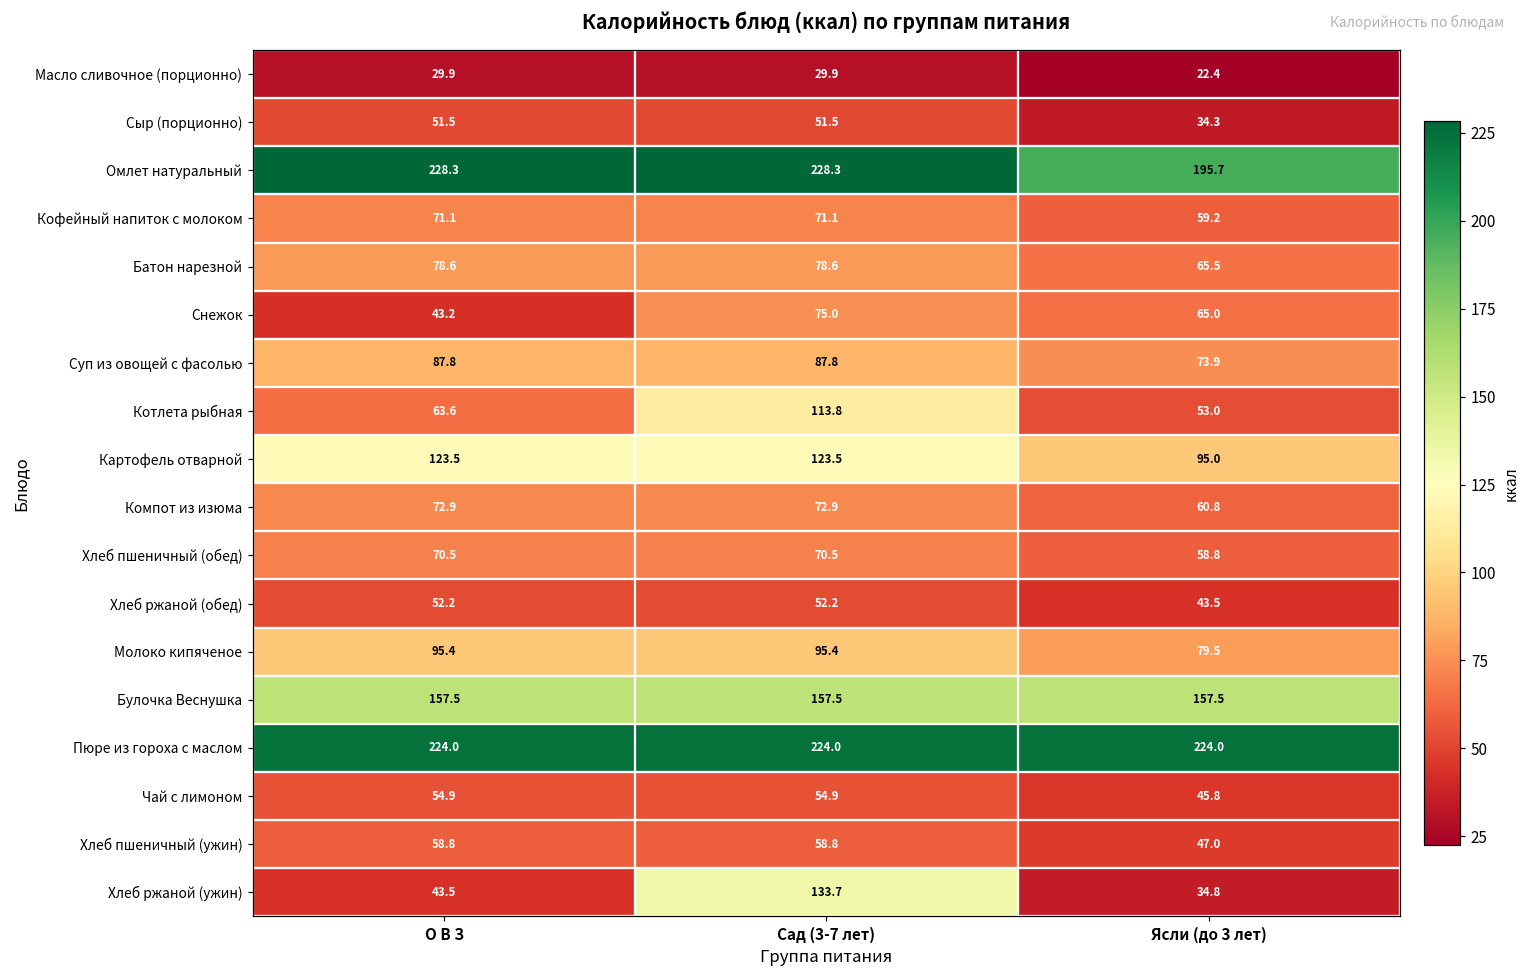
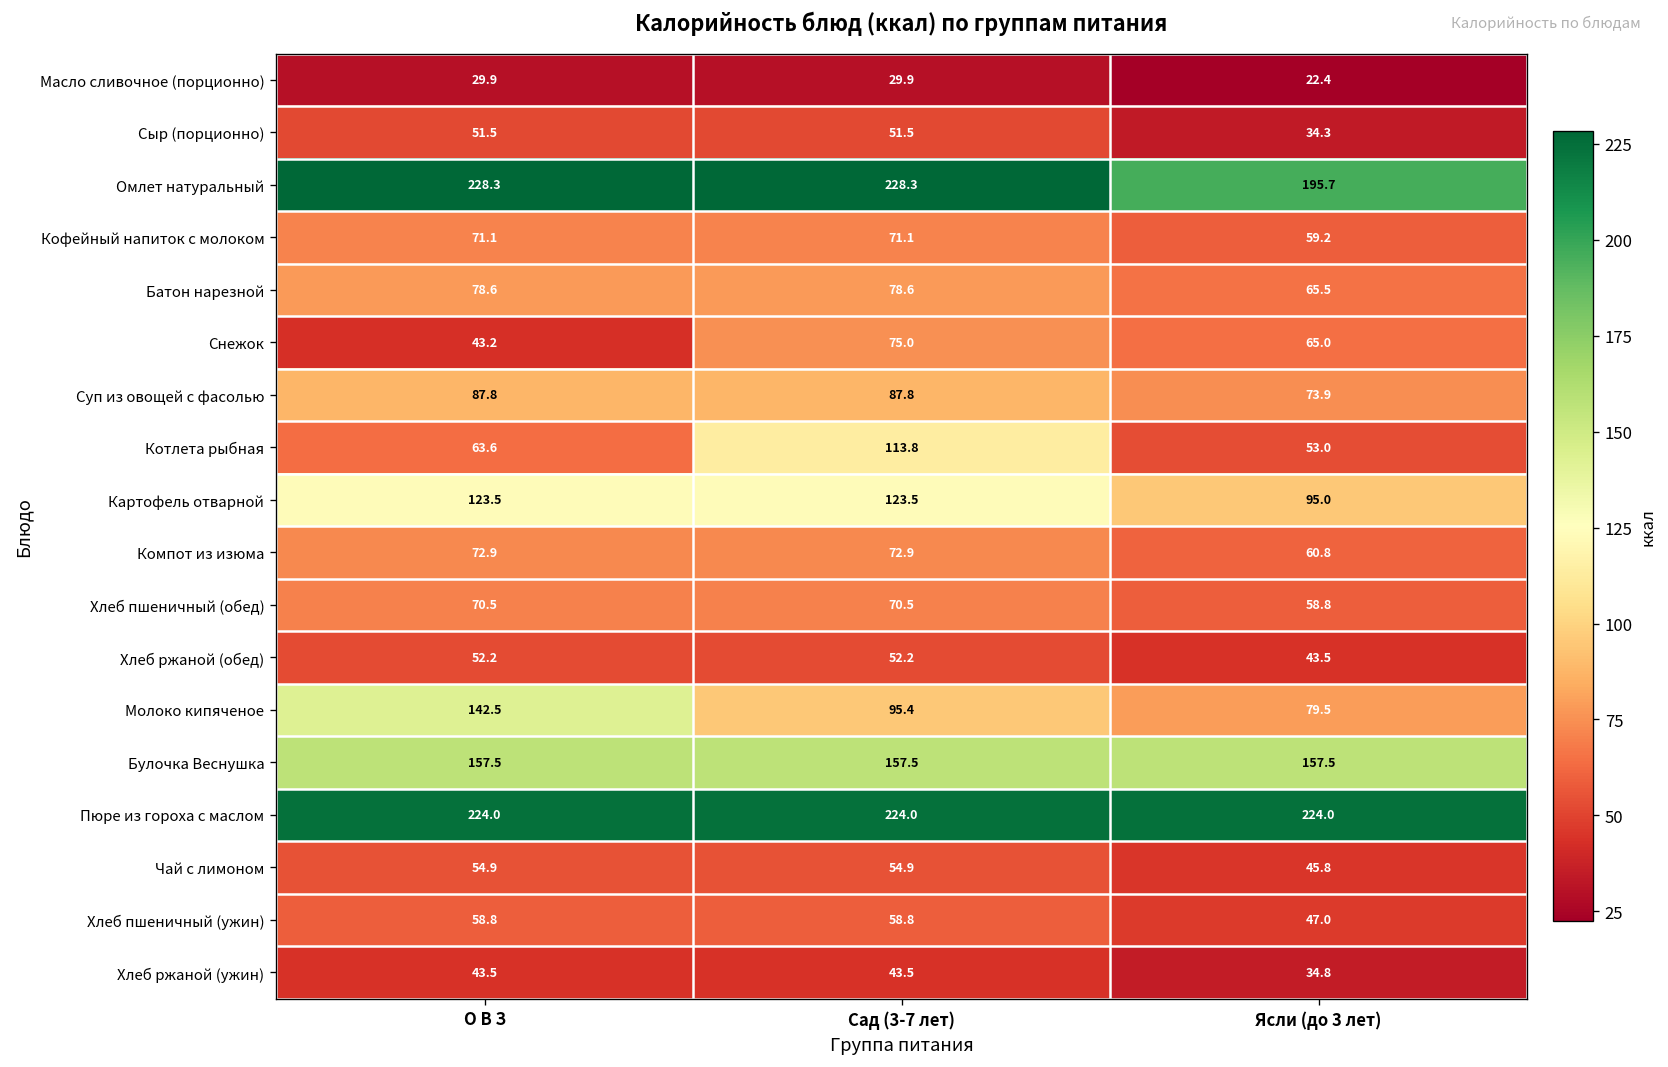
Молоко кипяченое, О В З: 95.4 -> 142.5
Хлеб ржаной (ужин), Сад (3-7 лет): 133.7 -> 43.5
